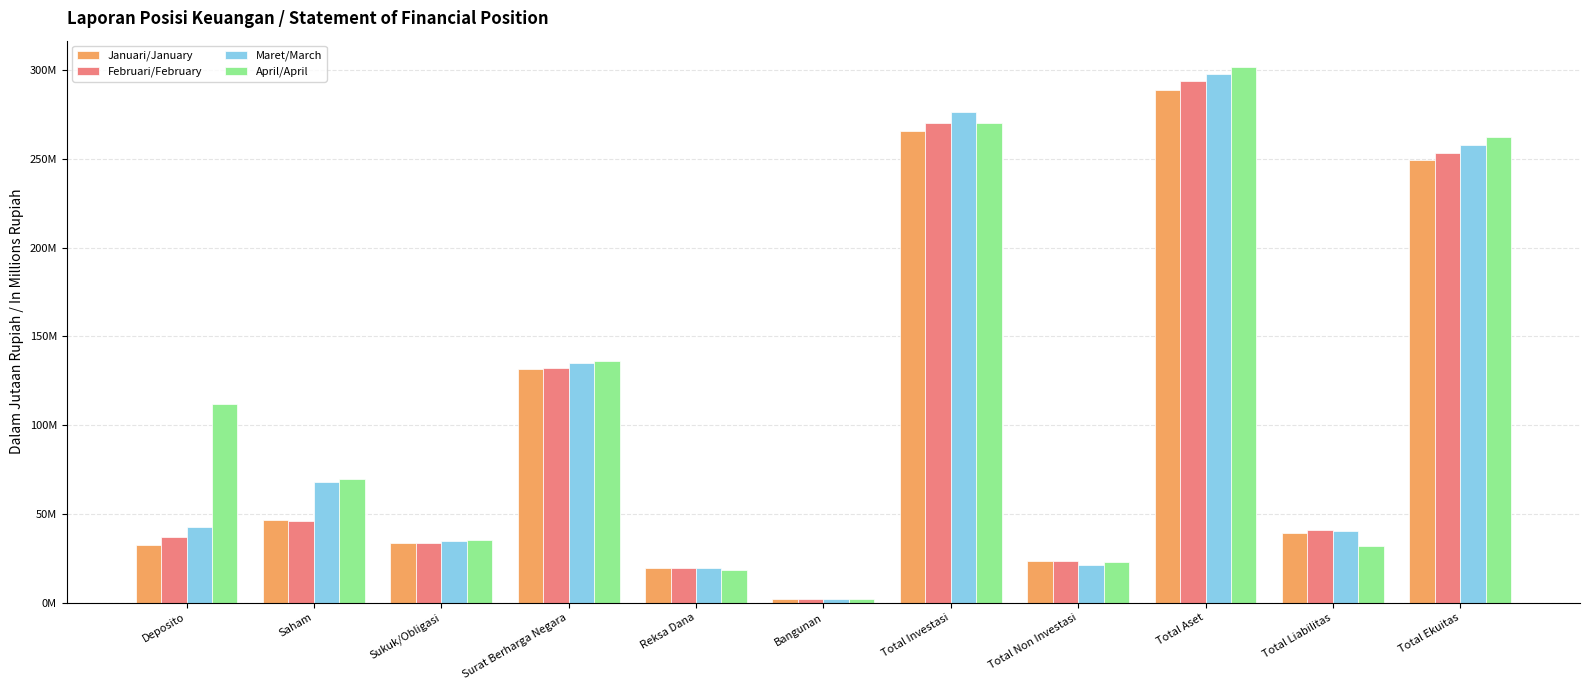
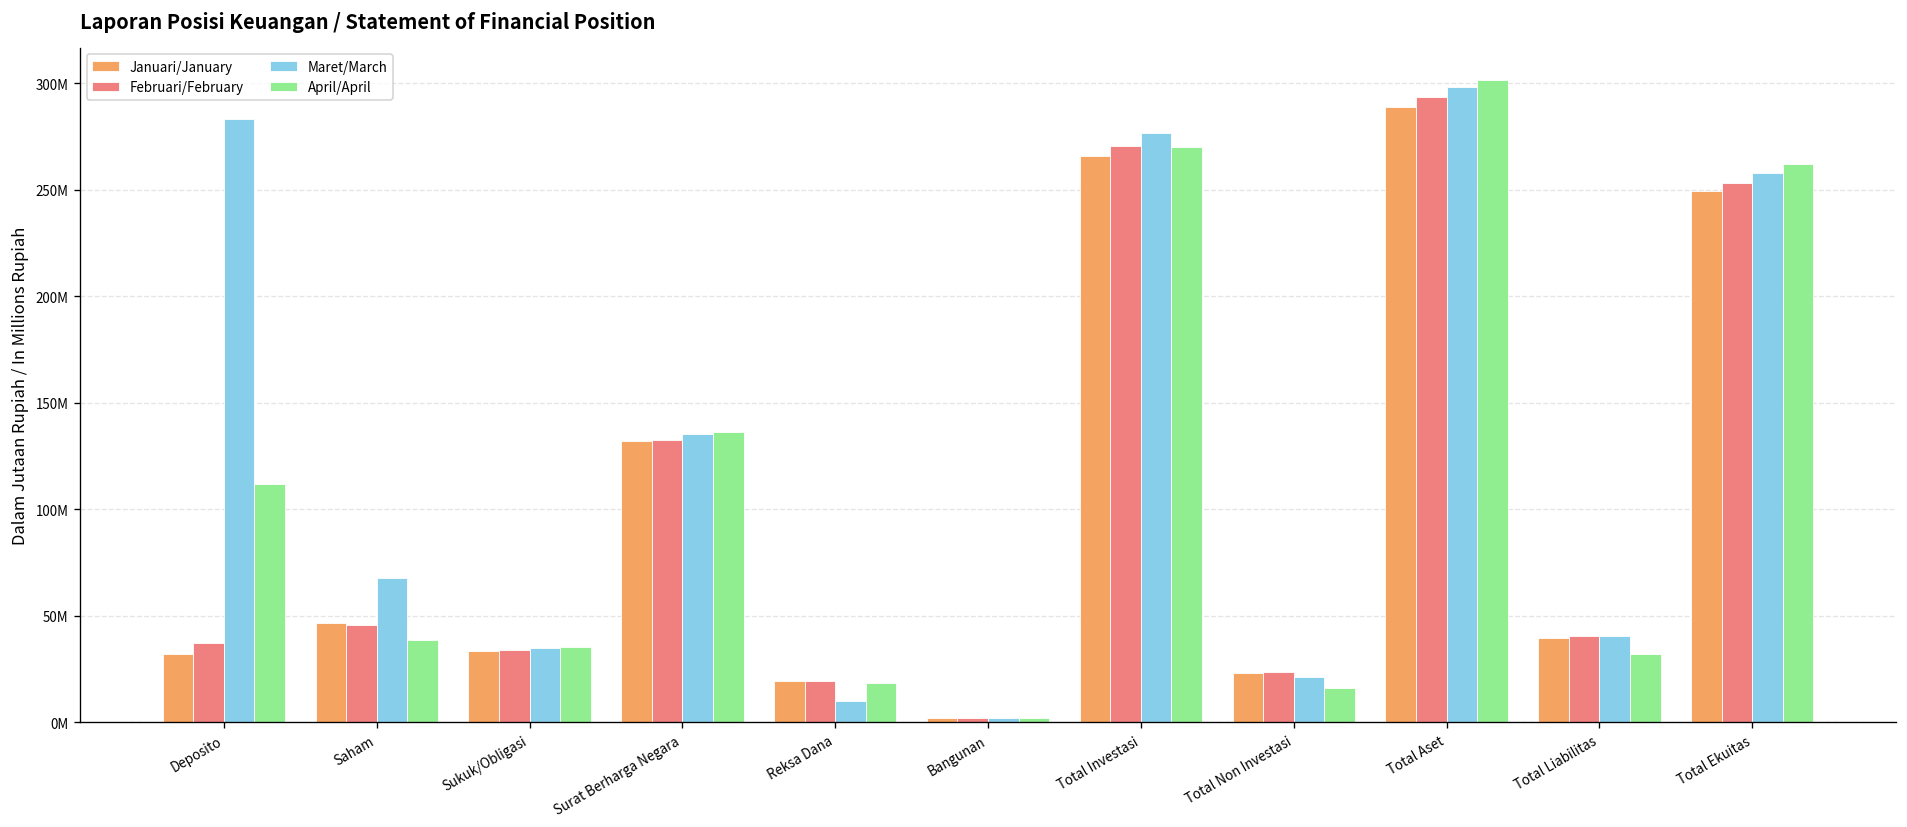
Maret/March, Deposito: 42000000 -> 283000000
April/April, Saham: 70000000 -> 38000000
Maret/March, Reksa Dana: 19000000 -> 10000000
April/April, Total Non Investasi: 23000000 -> 16000000
